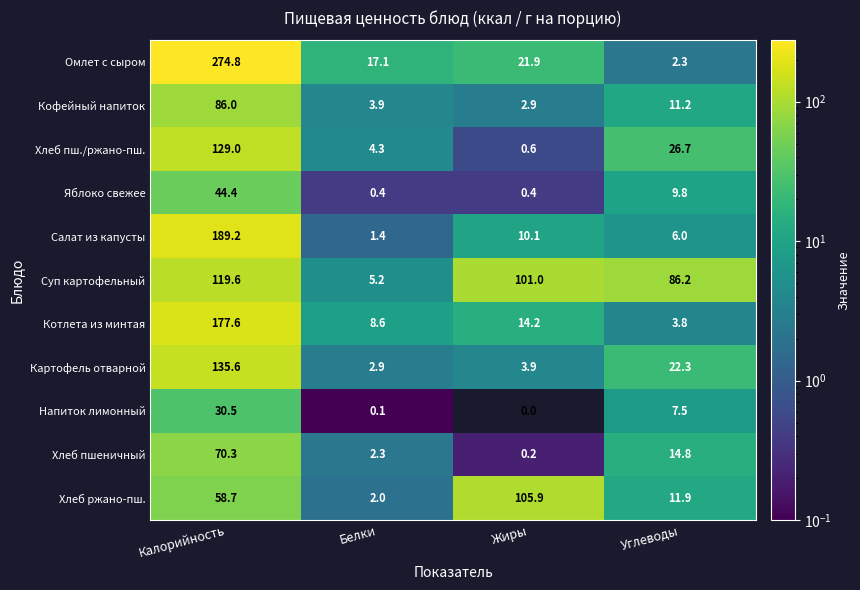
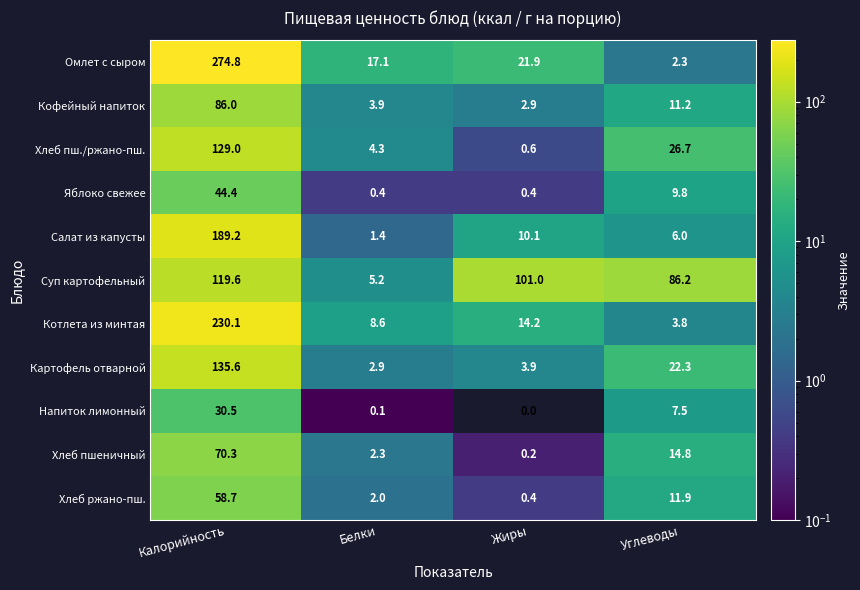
Котлета из минтая, Калорийность: 177.6 -> 230.1
Хлеб ржано-пш., Жиры: 105.9 -> 0.4
